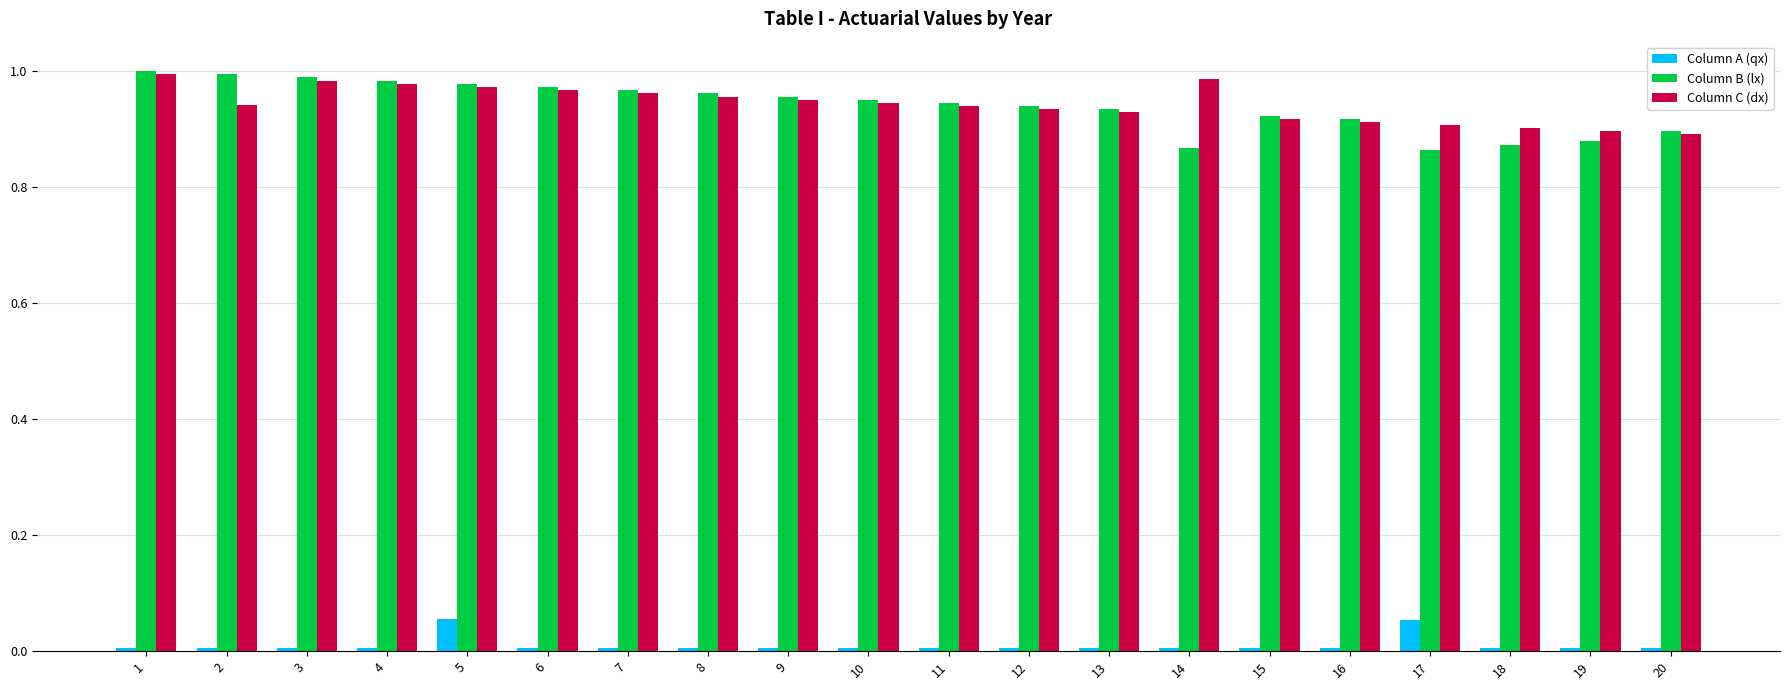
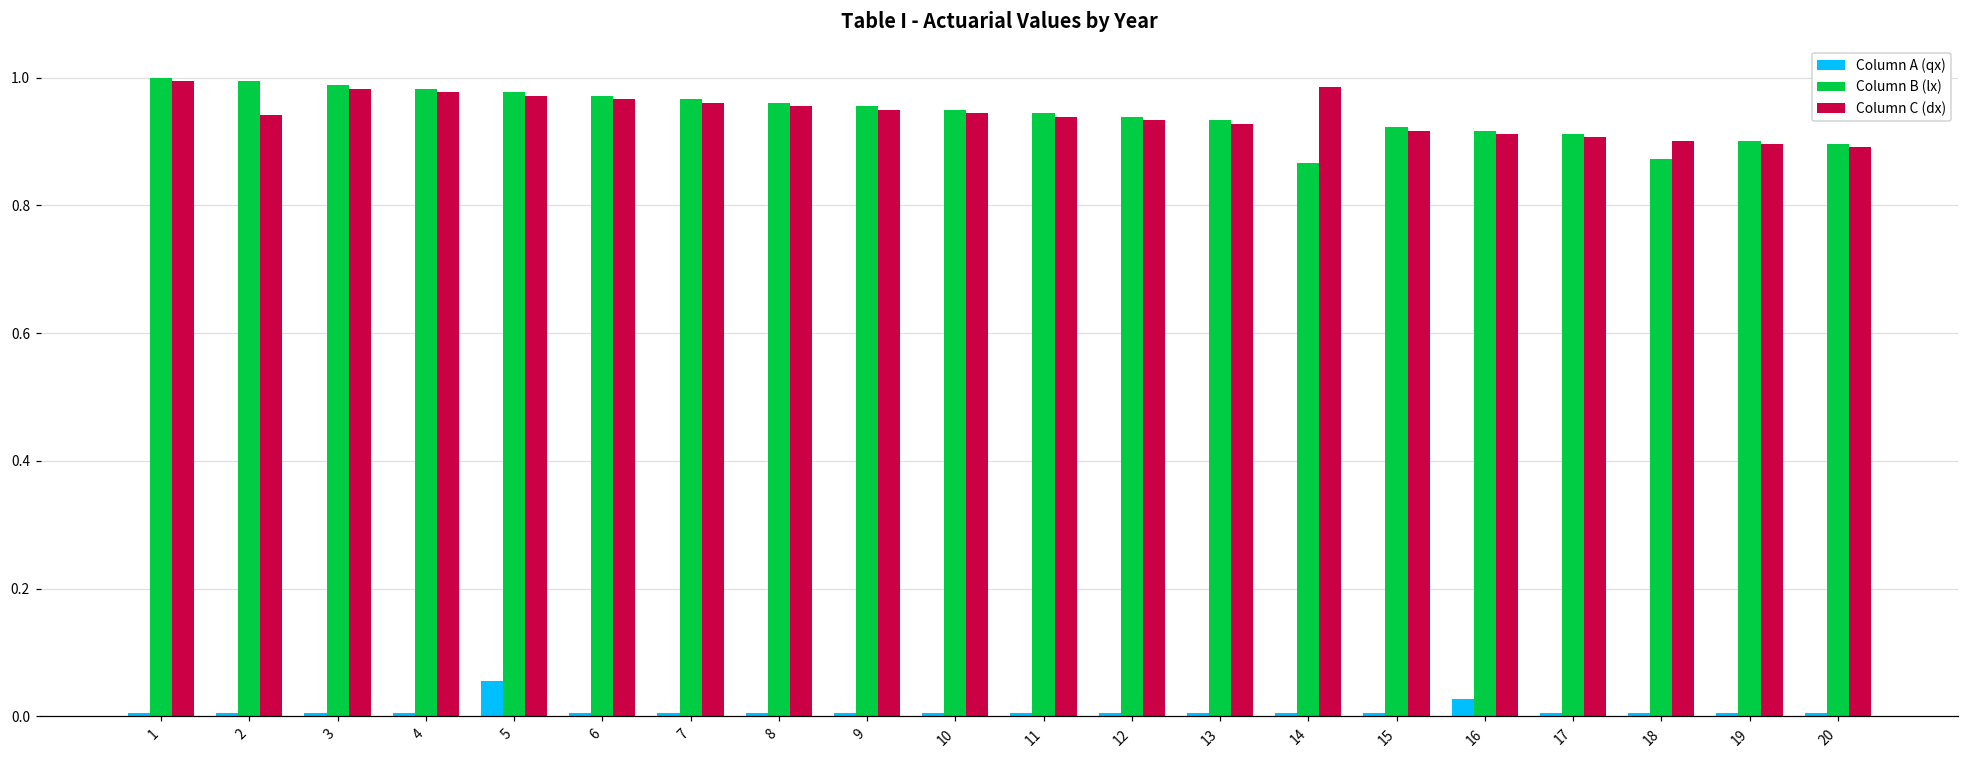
Column A (qx), 16: 0.01 -> 0.03
Column A (qx), 17: 0.05 -> 0.01
Column B (lx), 17: 0.86 -> 0.91
Column B (lx), 19: 0.88 -> 0.90
